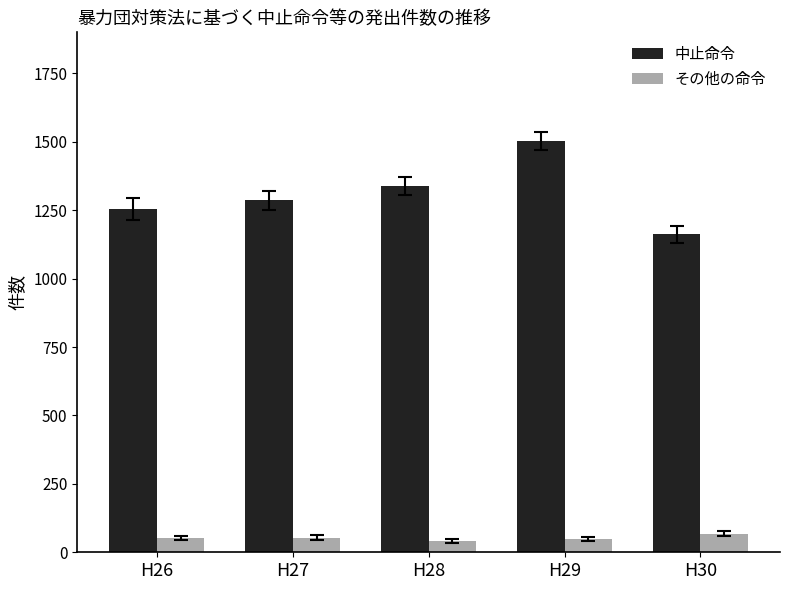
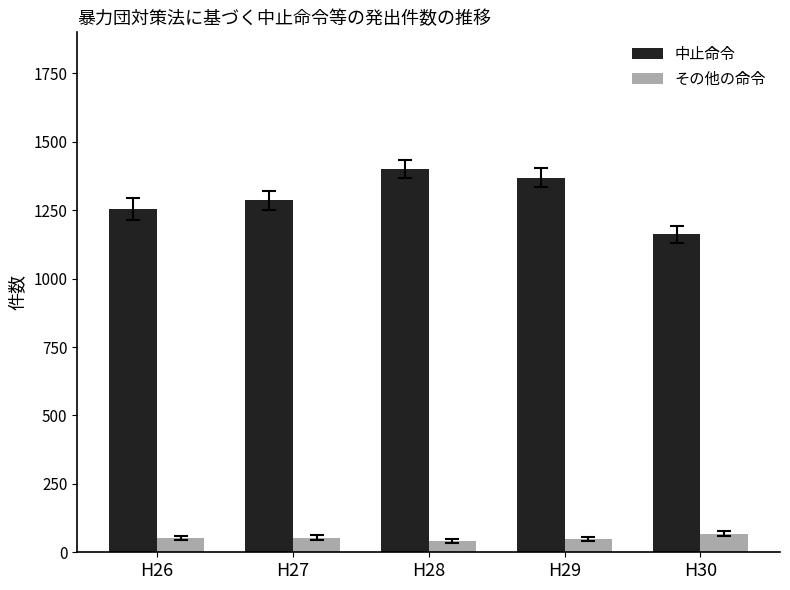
中止命令, H28: 1340 -> 1400
中止命令, H29: 1500 -> 1370
